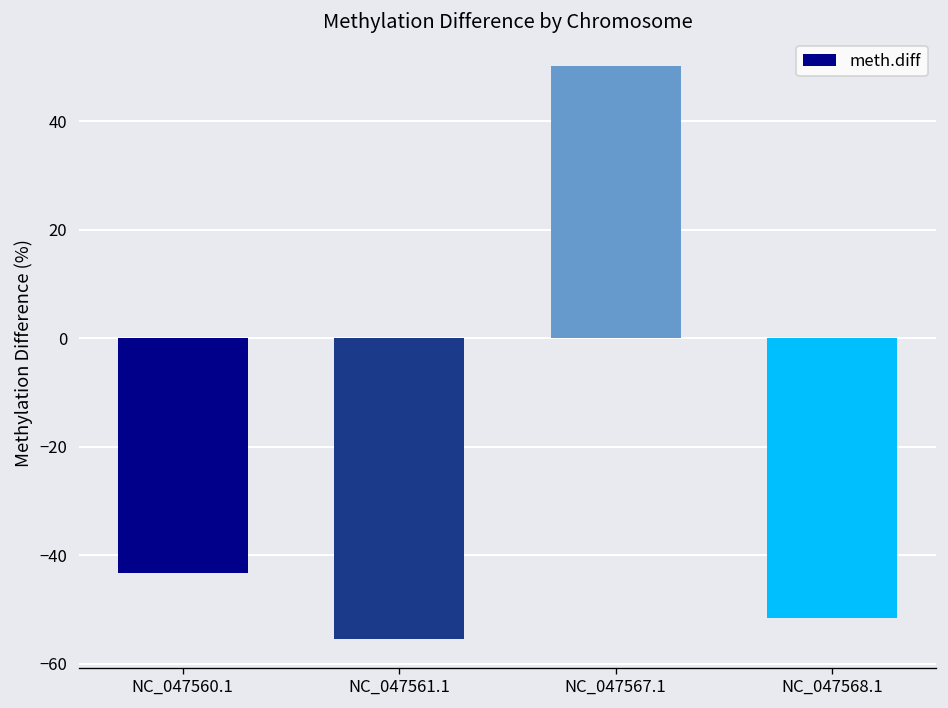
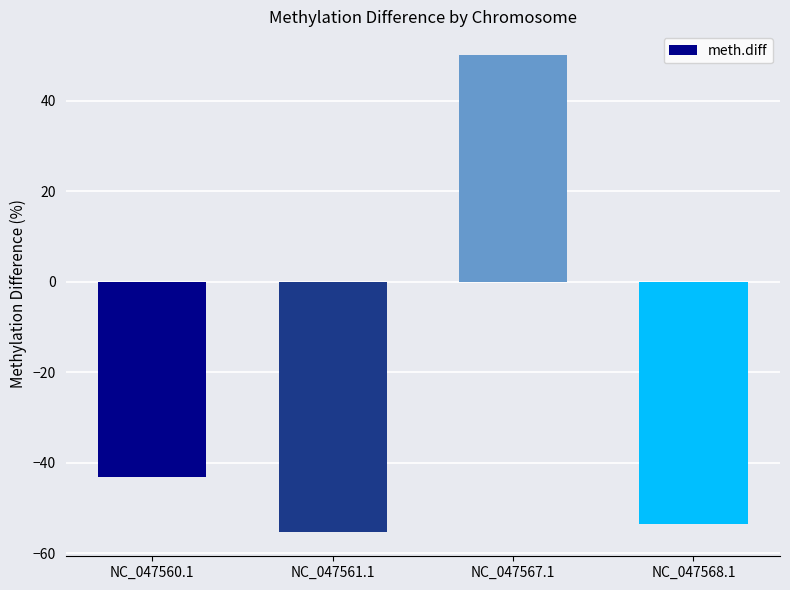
NC_047568.1: -51 -> -54
